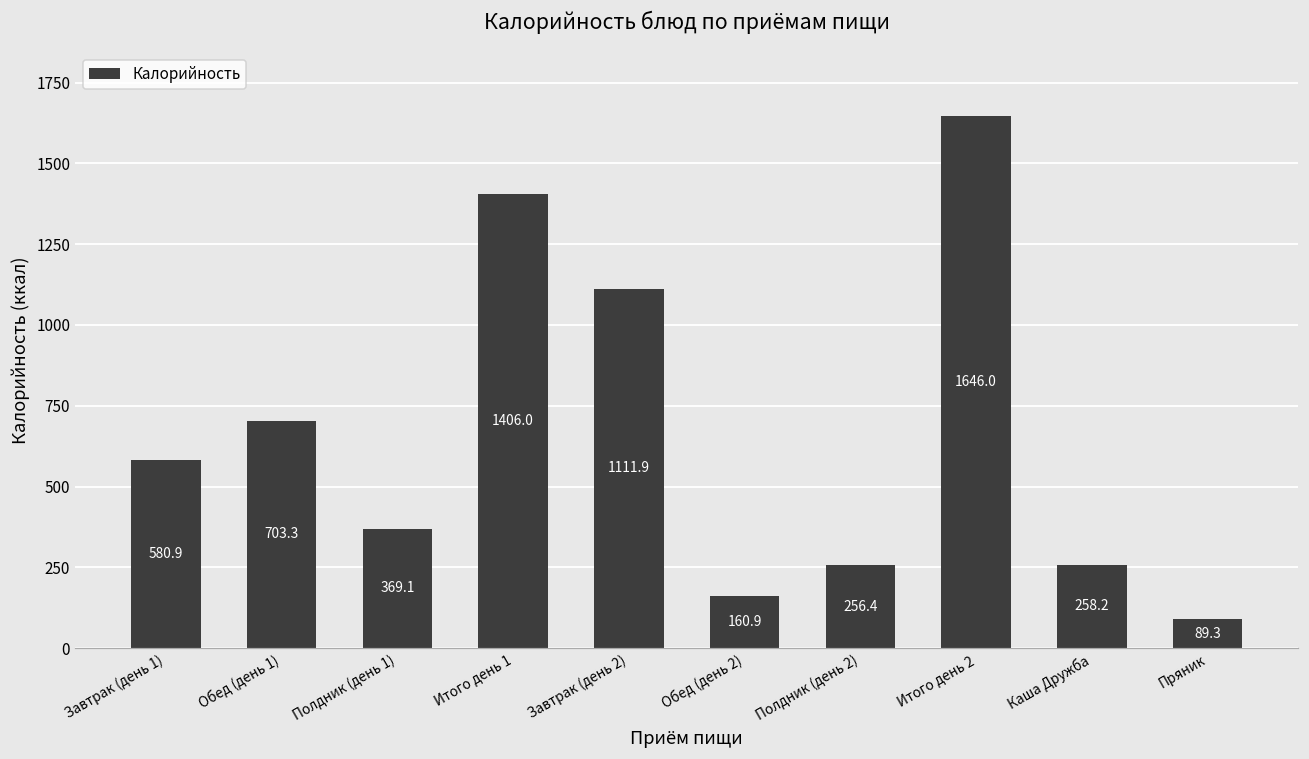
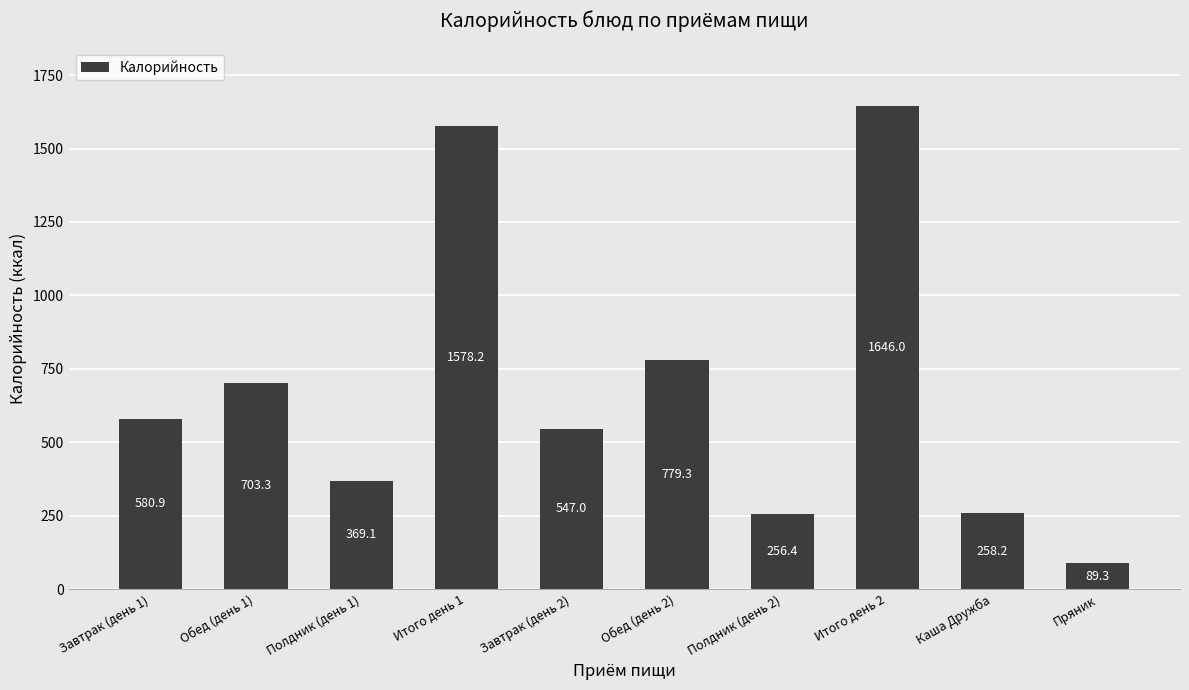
Итого день 1: 1406.0 -> 1578.2
Завтрак (день 2): 1111.9 -> 547.0
Обед (день 2): 160.9 -> 779.3
